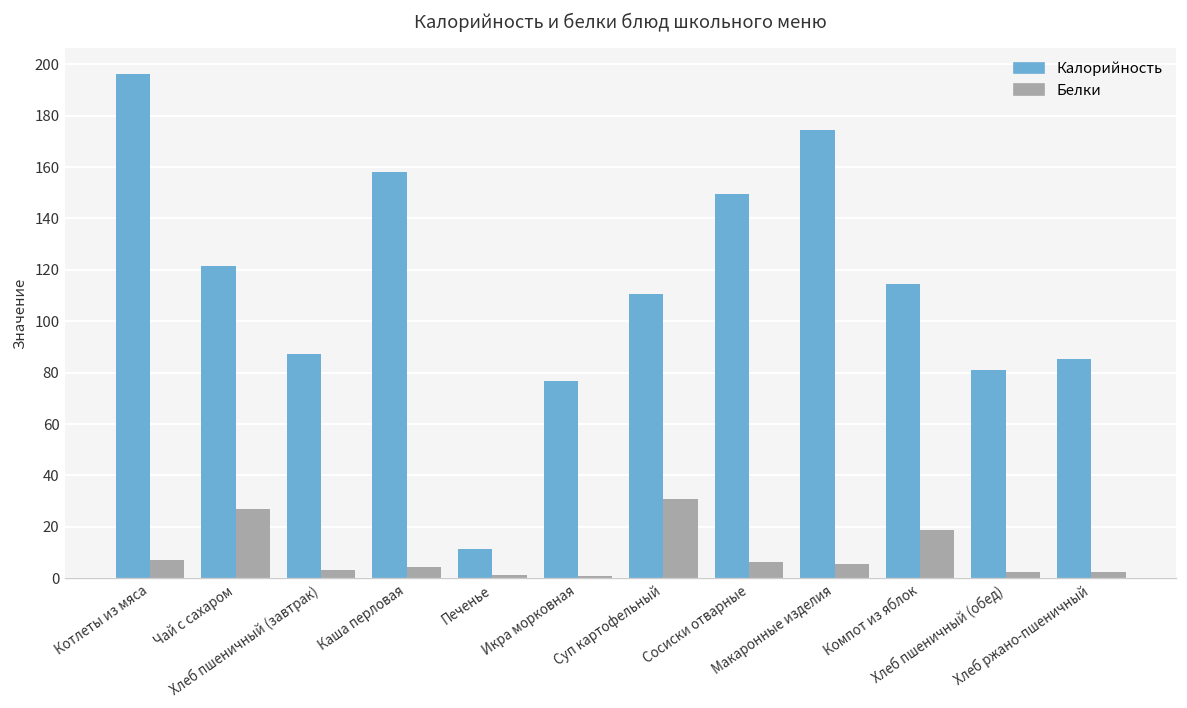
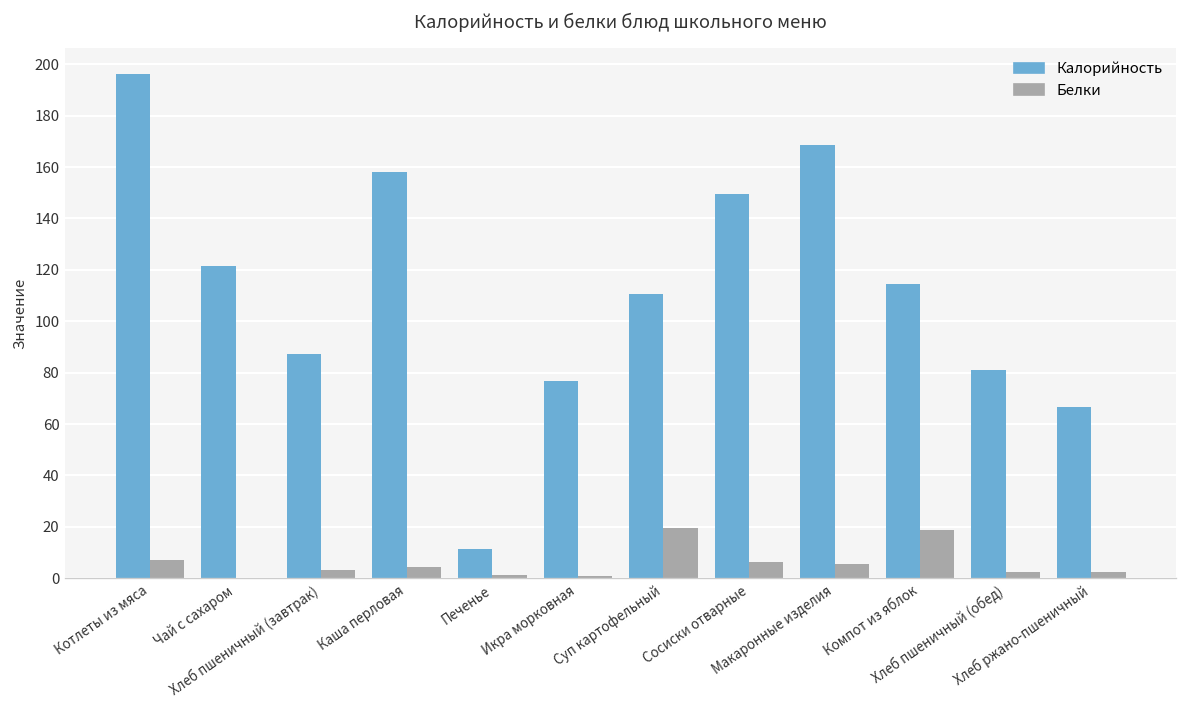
Белки, Чай с сахаром: 27 -> 0
Белки, Суп картофельный: 31 -> 20
Калорийность, Макаронные изделия: 174 -> 168
Калорийность, Хлеб ржано-пшеничный: 85 -> 67
